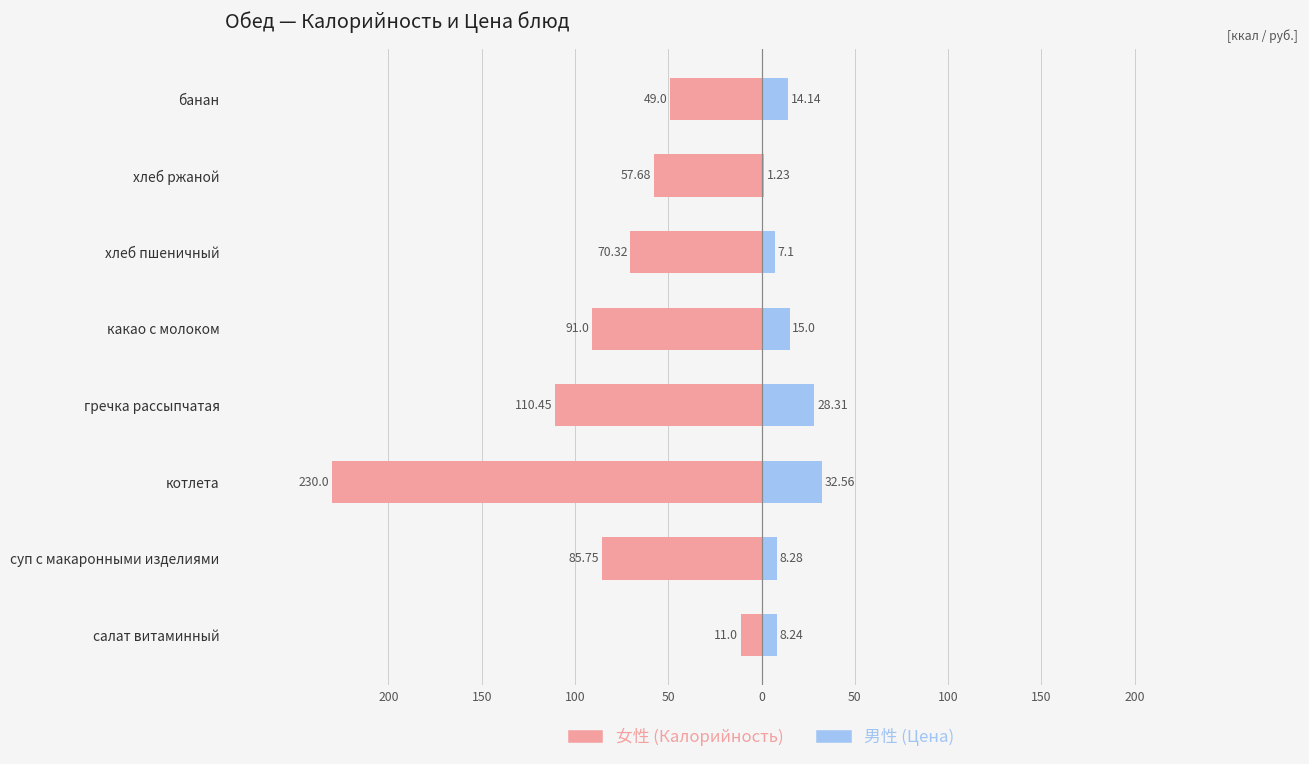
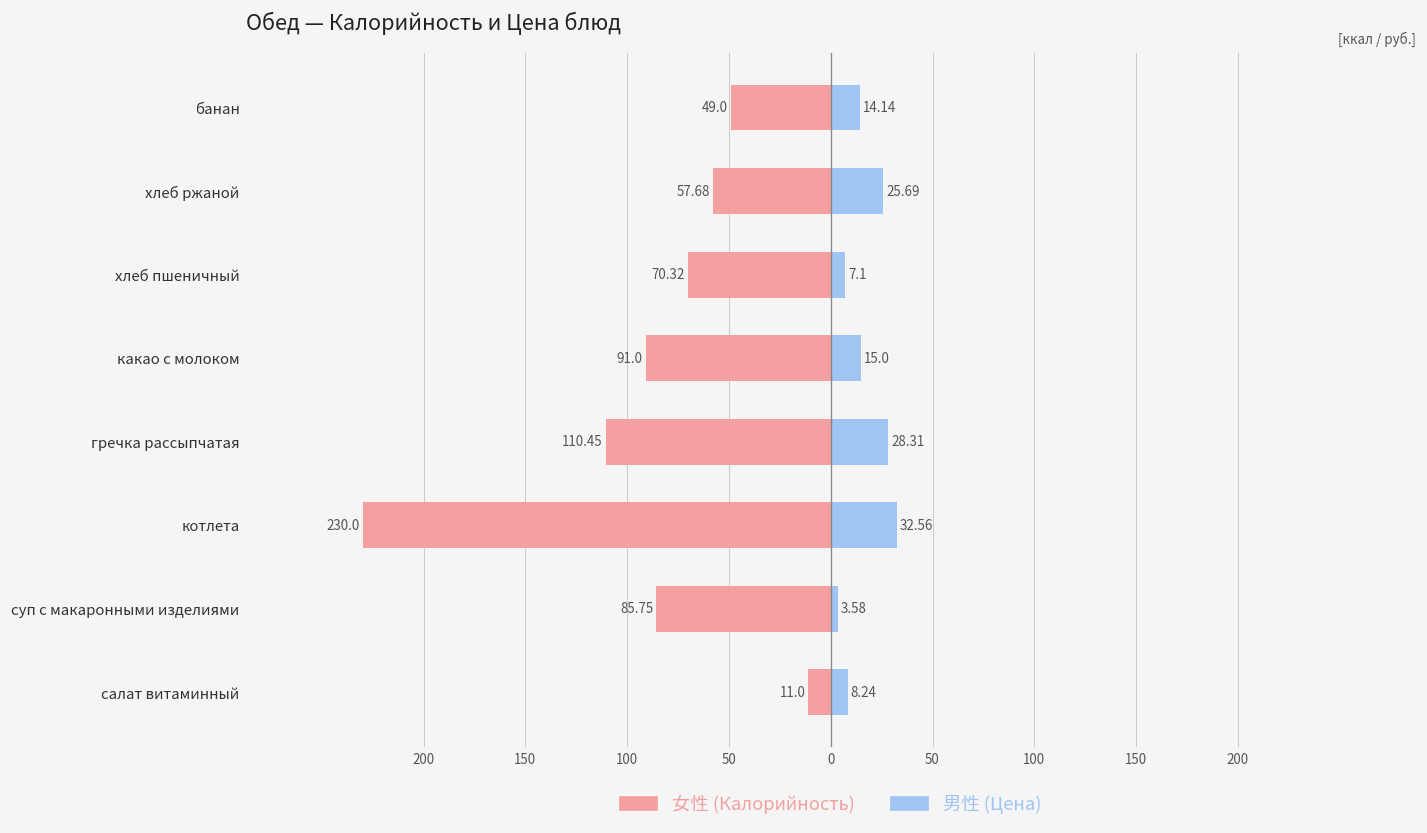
男性 (Цена), хлеб ржаной: 1.23 -> 25.69
男性 (Цена), суп с макаронными изделиями: 8.28 -> 3.58
